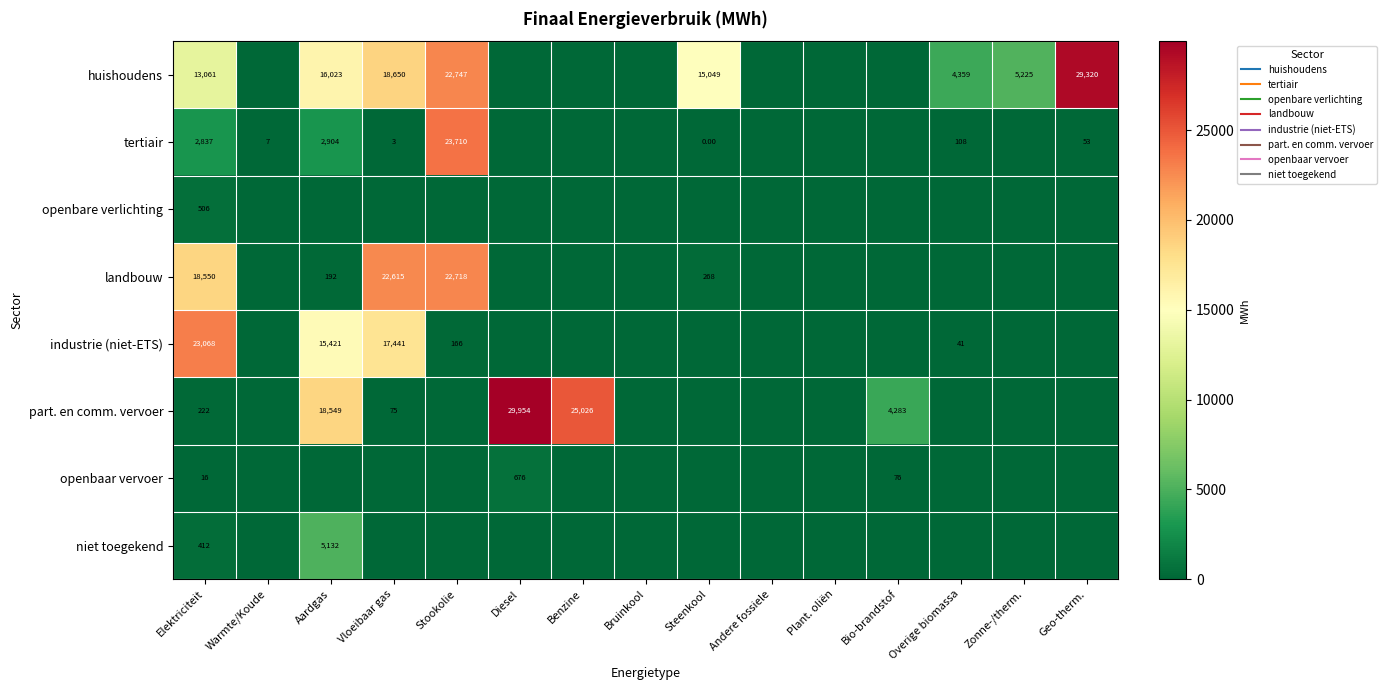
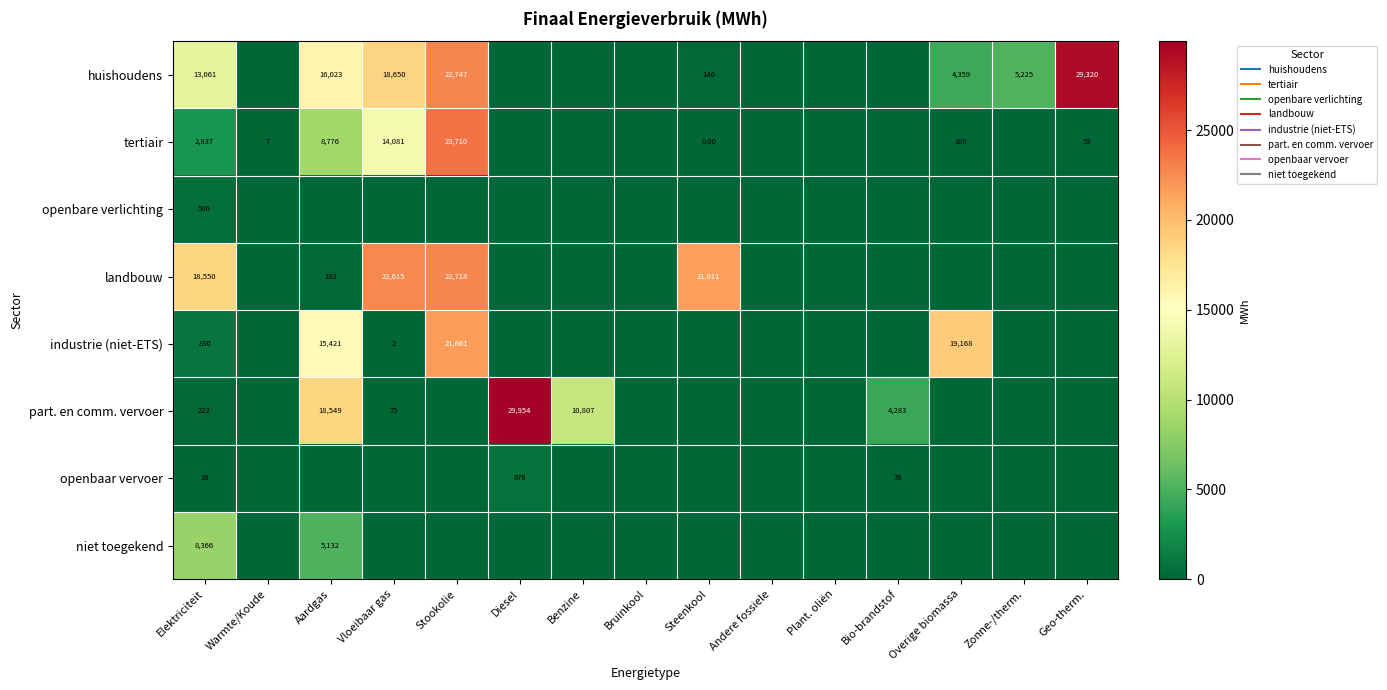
huishoudens, Steenkool: 15,049 -> 146
tertiair, Aardgas: 2,904 -> 8,776
tertiair, Vloeibaar gas: 3 -> 14,081
landbouw, Steenkool: 268 -> 21,611
industrie (niet-ETS), Elektriciteit: 23,068 -> 830
industrie (niet-ETS), Vloeibaar gas: 17,441 -> 2
industrie (niet-ETS), Stookolie: 166 -> 21,661
industrie (niet-ETS), Overige biomassa: 41 -> 19,168
part. en comm. vervoer, Benzine: 25,026 -> 10,807
niet toegekend, Elektriciteit: 412 -> 8,366
